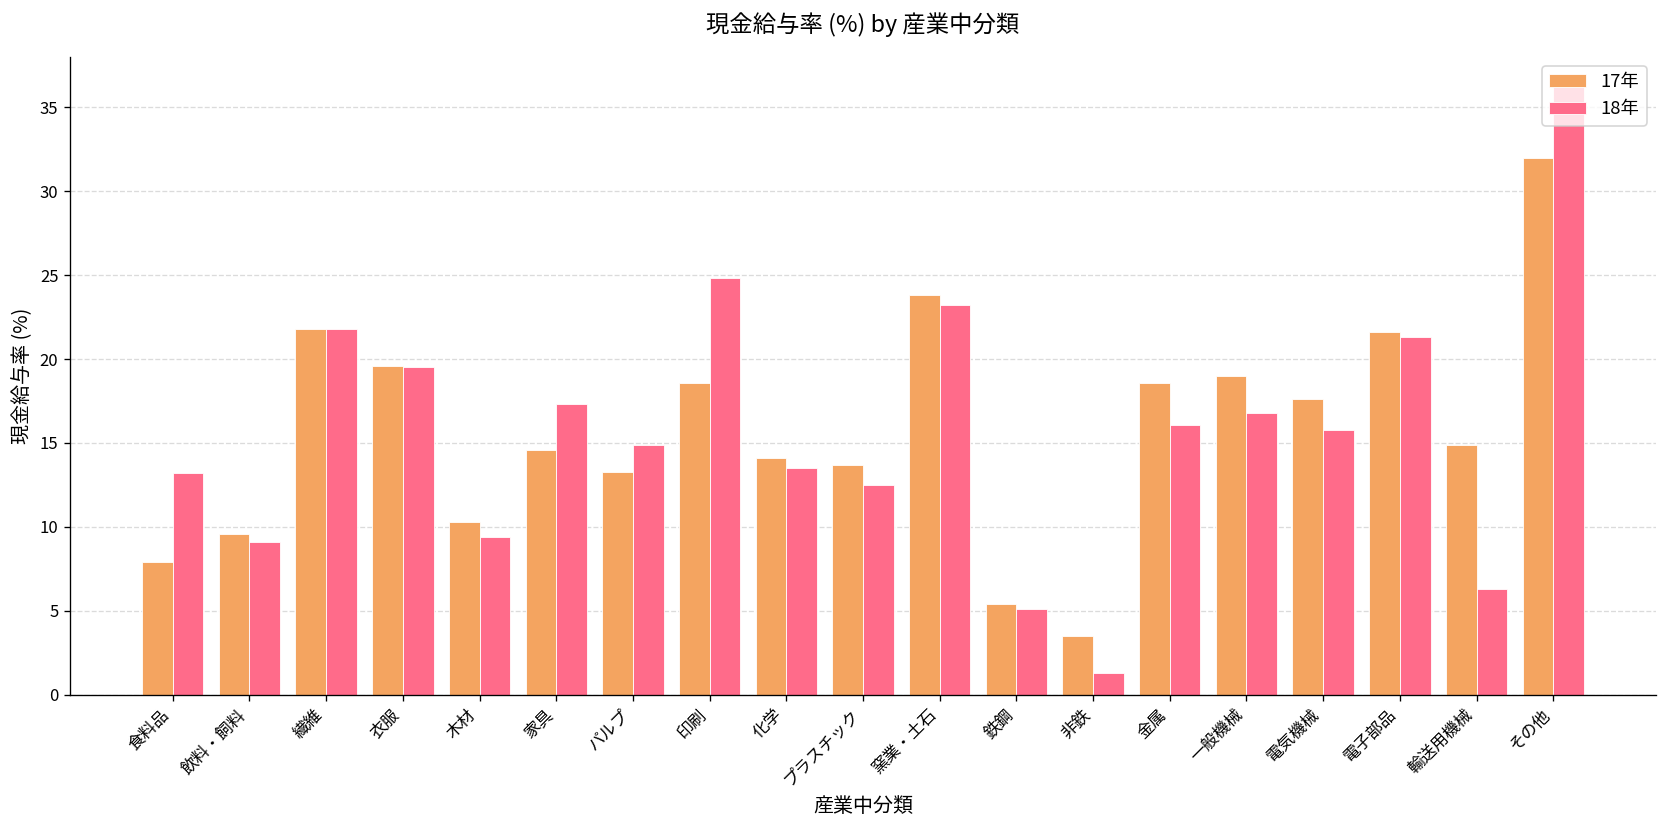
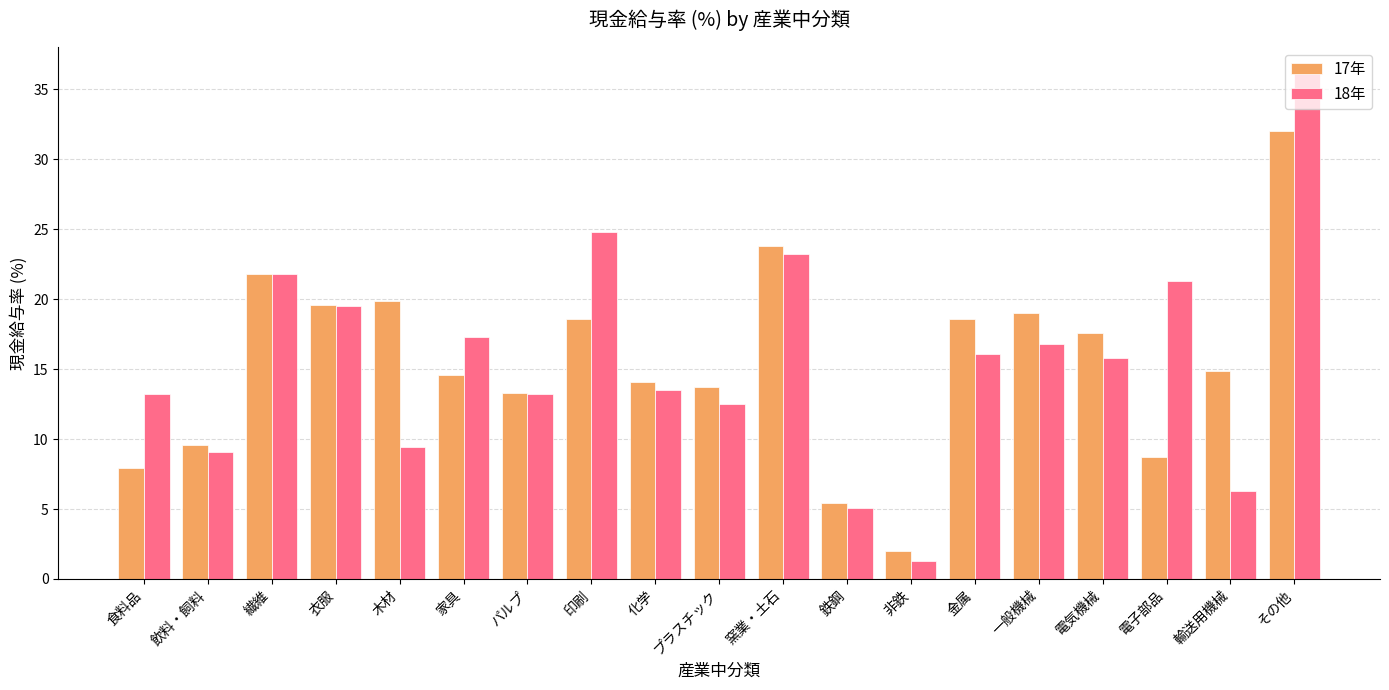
17年, 木材: 10.3 -> 19.9
18年, パルプ: 14.9 -> 13.2
17年, 非鉄: 3.5 -> 2.0
17年, 電子部品: 21.6 -> 8.7
